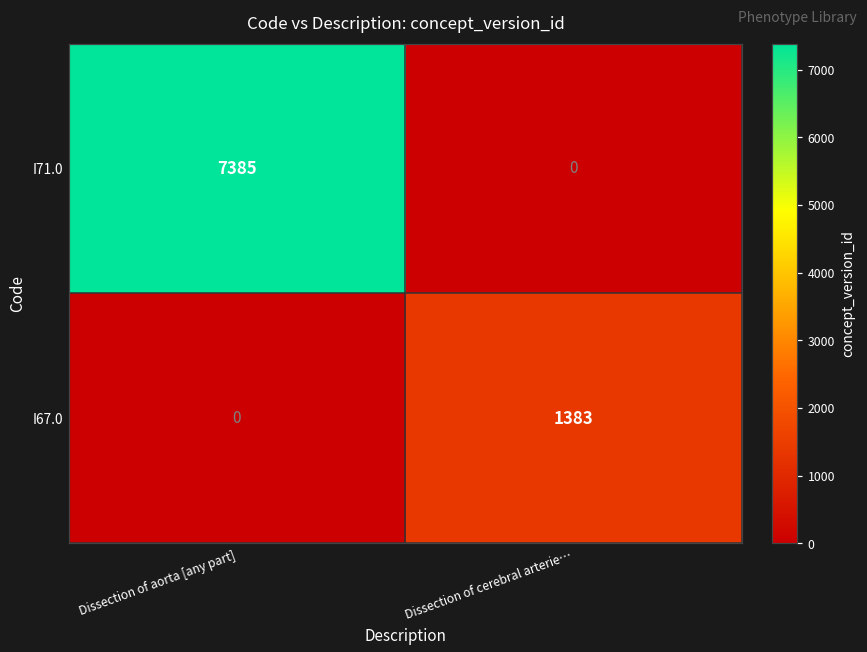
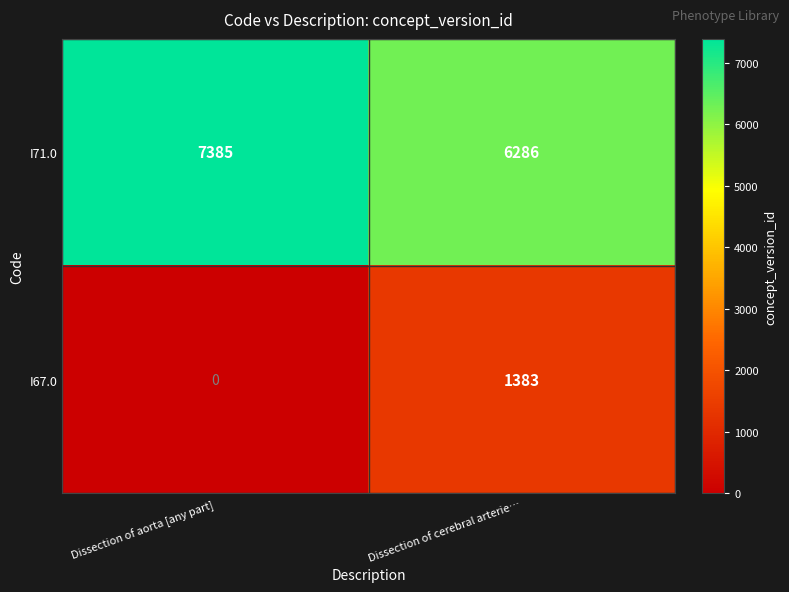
I71.0, Dissection of cerebral arterie…: 0 -> 6286
